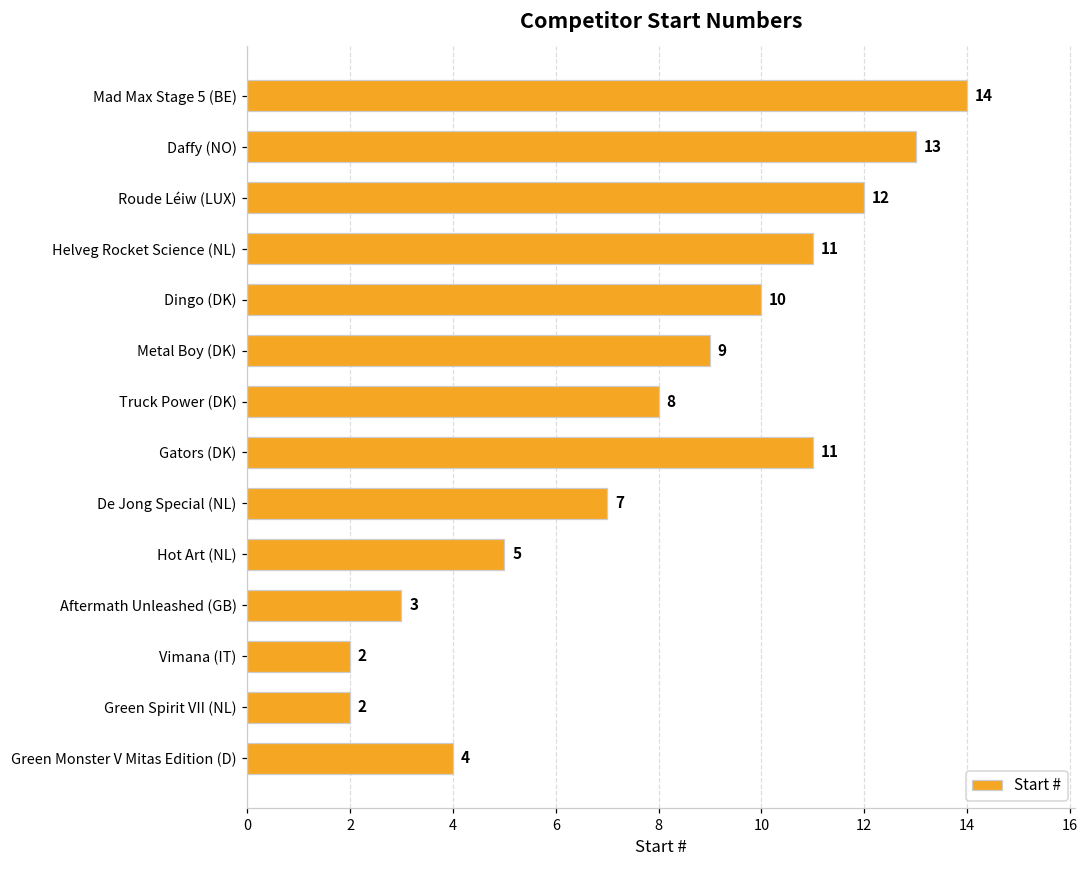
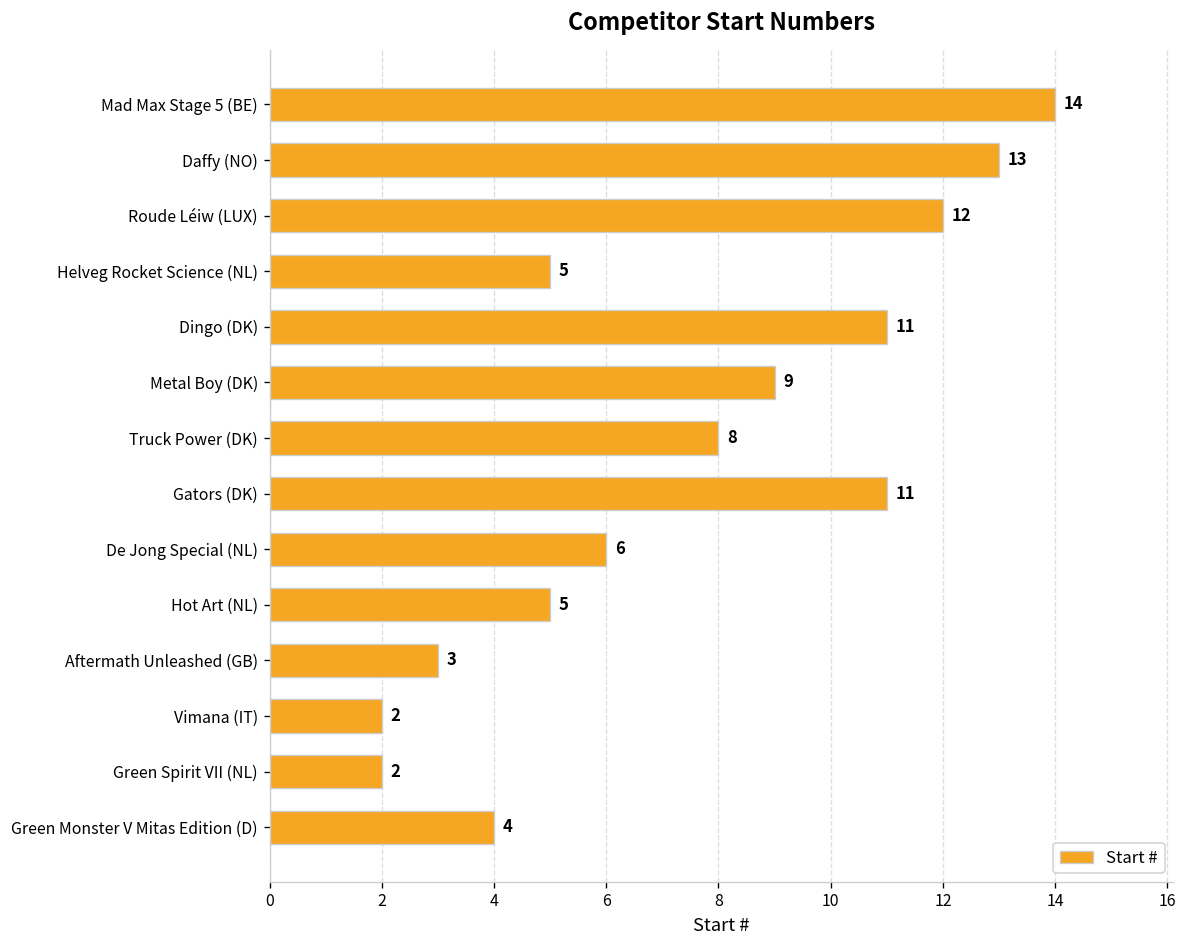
Helveg Rocket Science (NL): 11 -> 5
Dingo (DK): 10 -> 11
De Jong Special (NL): 7 -> 6
